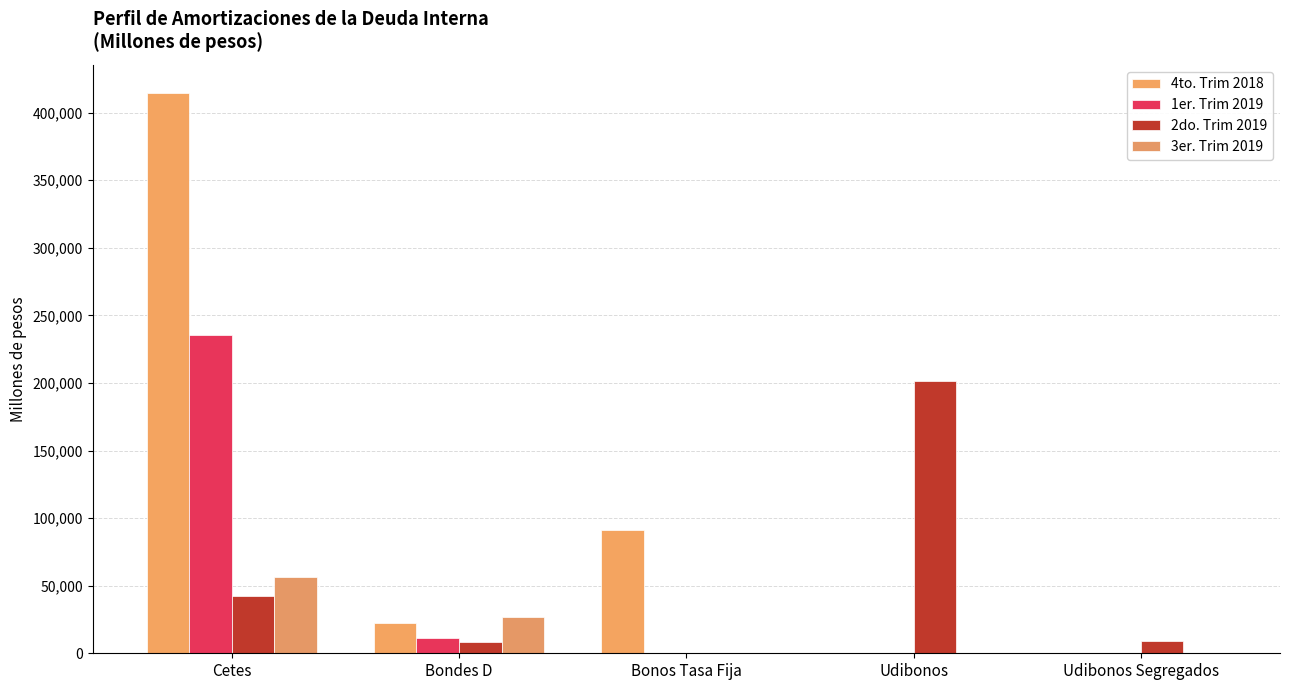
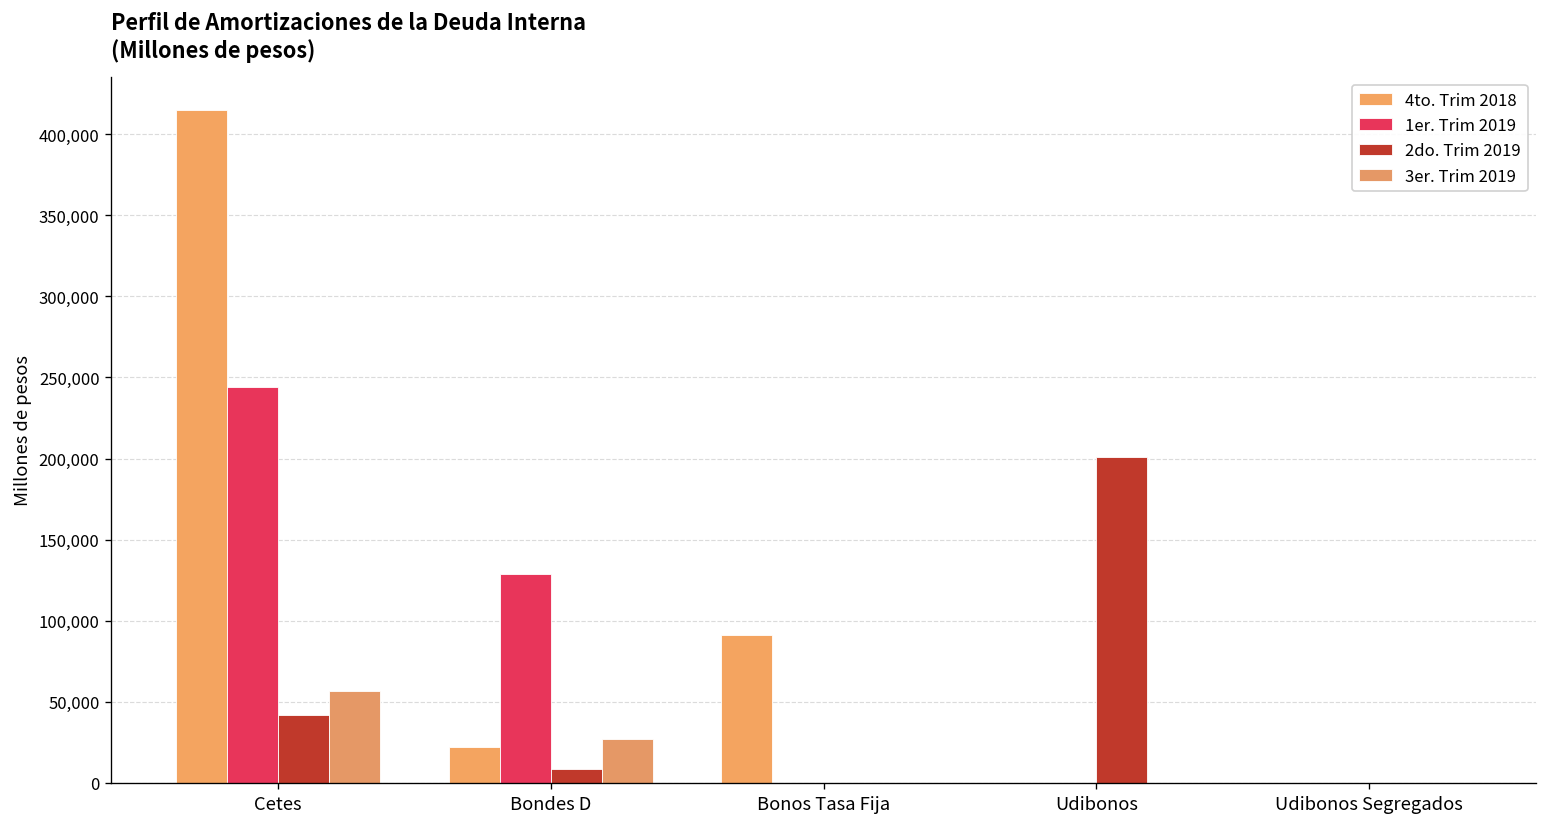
1er. Trim 2019, Cetes: 235,000 -> 244,000
1er. Trim 2019, Bondes D: 12,000 -> 129,000
2do. Trim 2019, Udibonos Segregados: 9,000 -> 0
